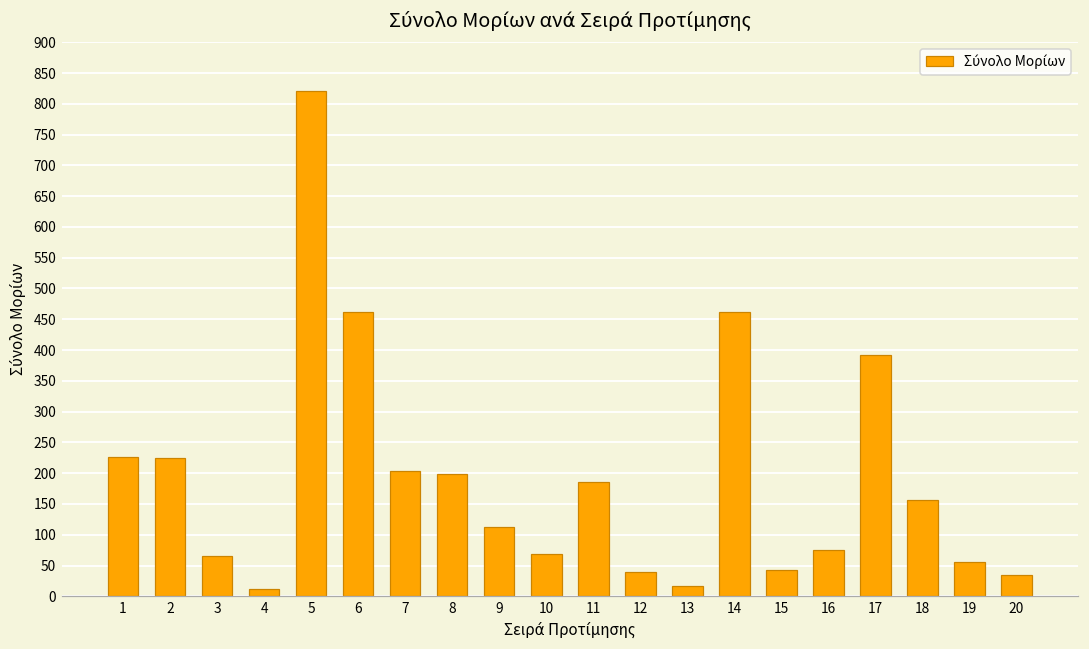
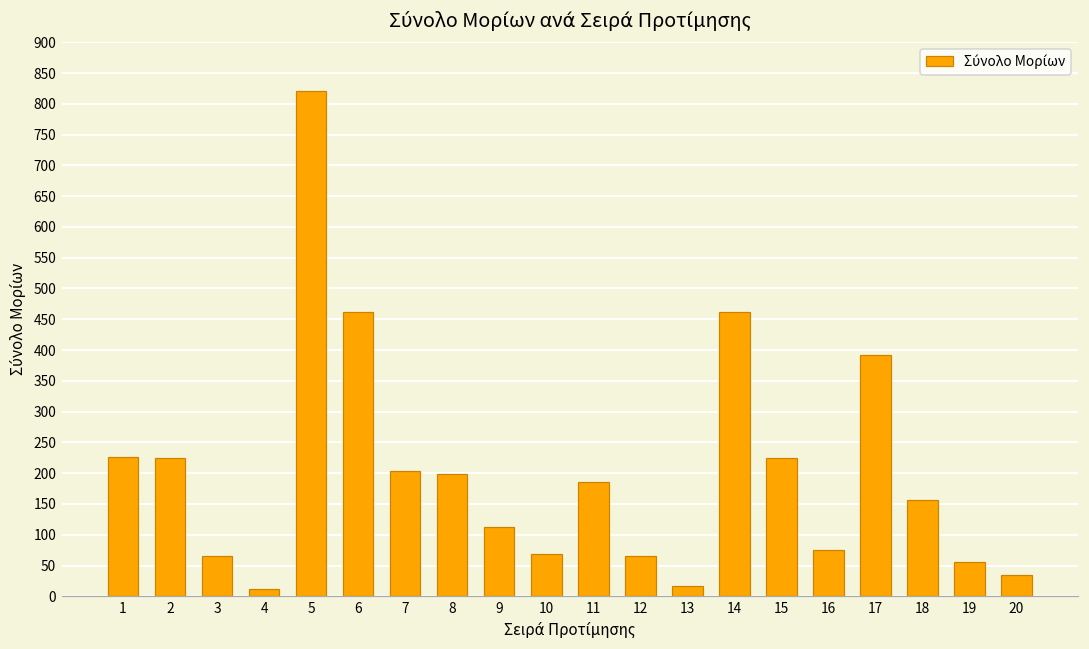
12: 40 -> 70
15: 40 -> 220
